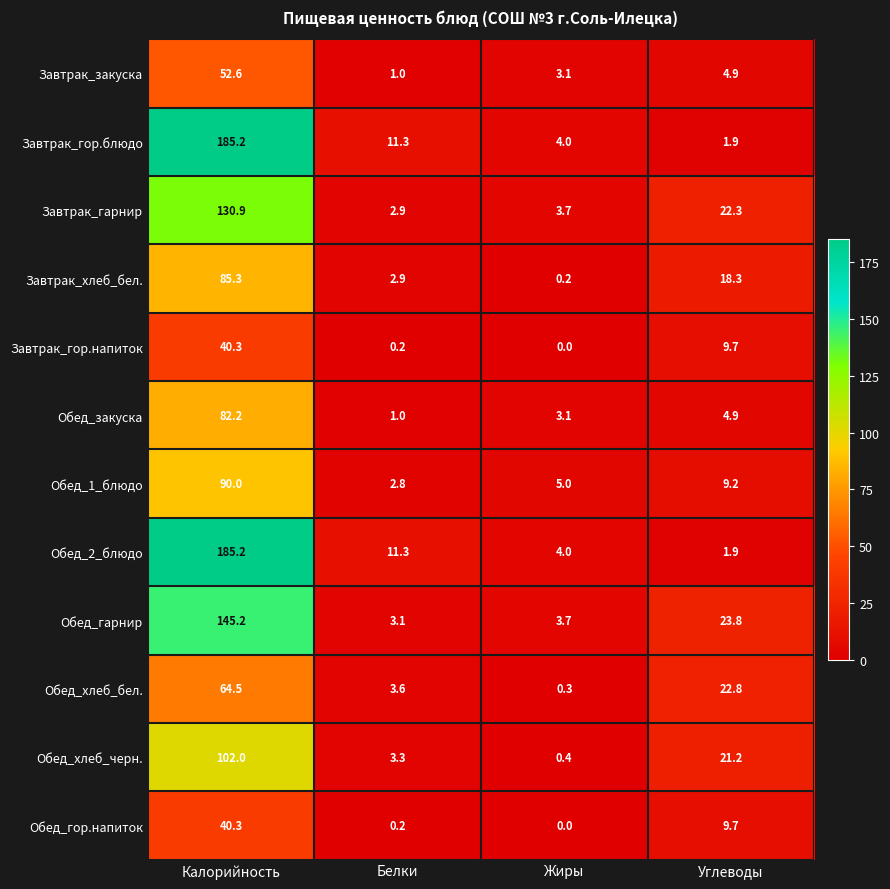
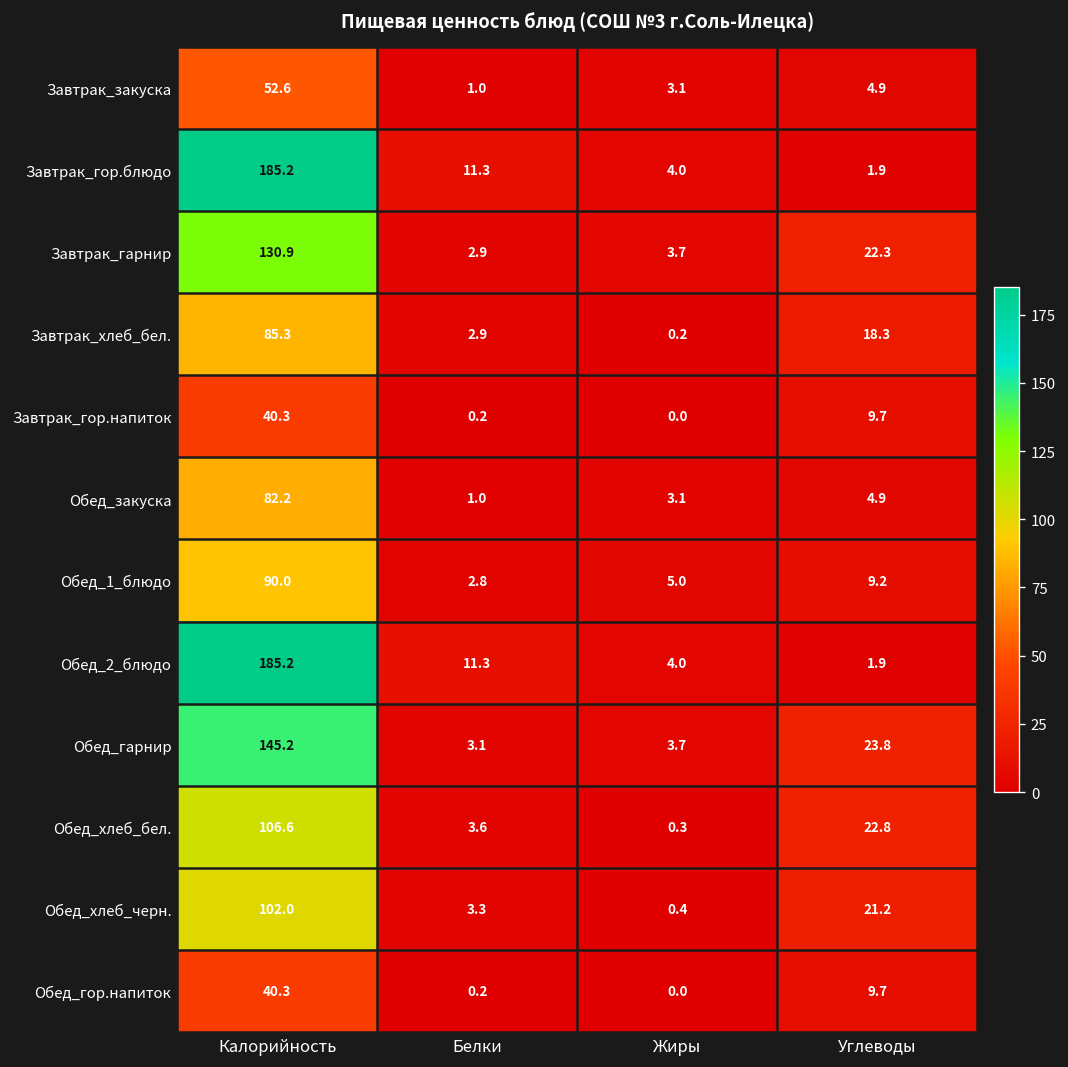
Обед_хлеб_бел., Калорийность: 64.5 -> 106.6
